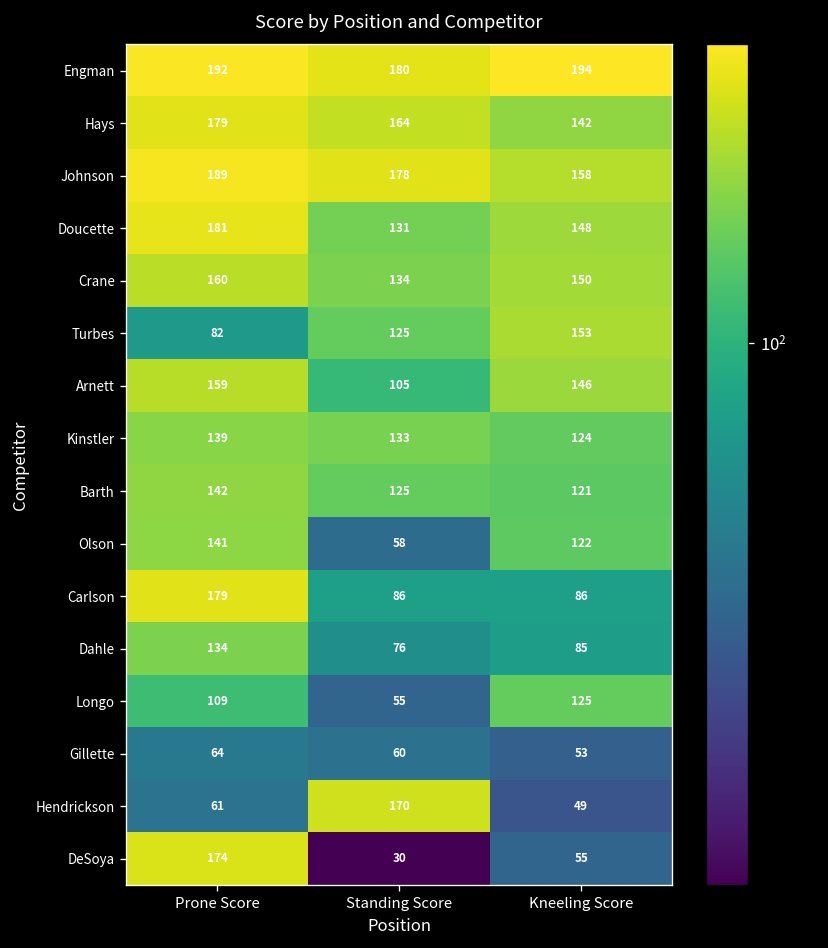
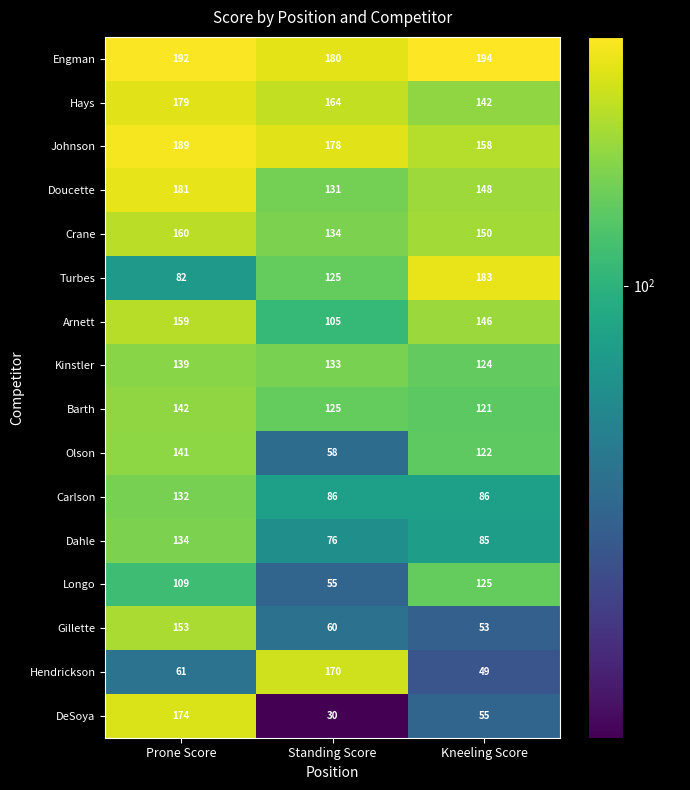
Turbes, Kneeling Score: 153 -> 183
Carlson, Prone Score: 179 -> 132
Gillette, Prone Score: 64 -> 153
